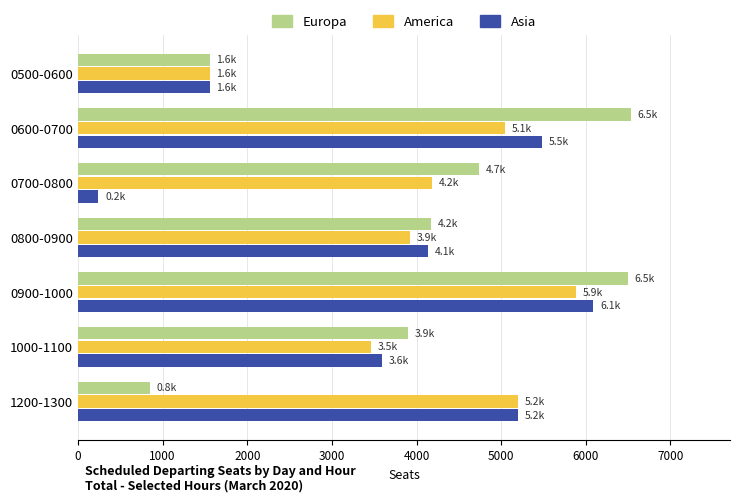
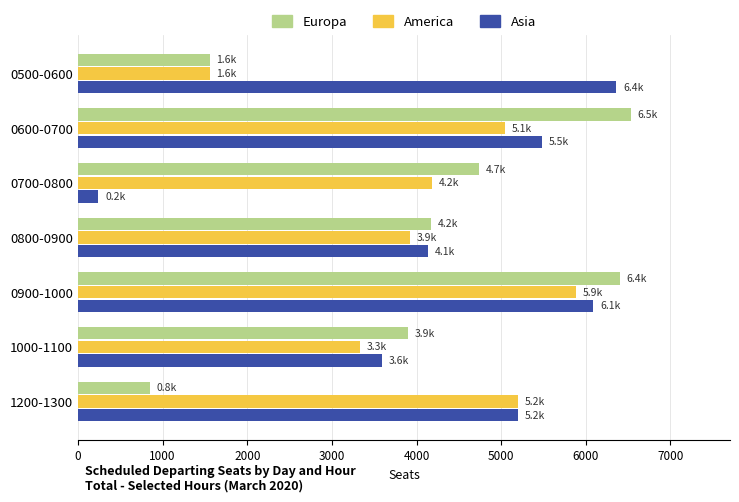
Asia, 0500-0600: 1.6k -> 6.4k
Europa, 0900-1000: 6.5k -> 6.4k
America, 1000-1100: 3.5k -> 3.3k
